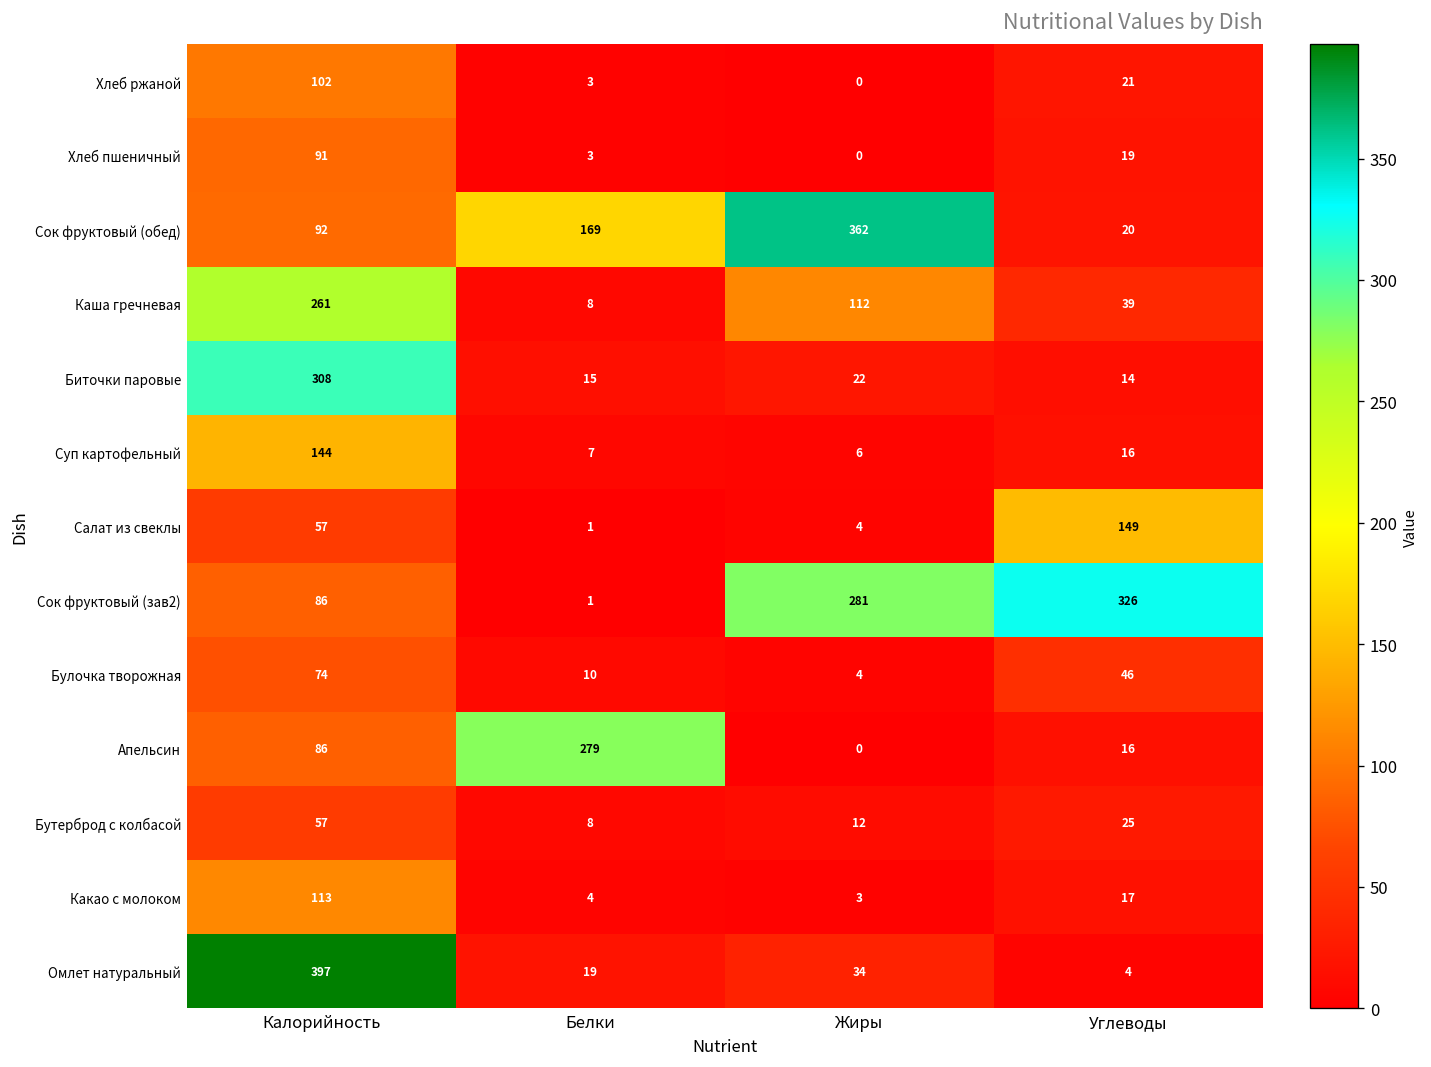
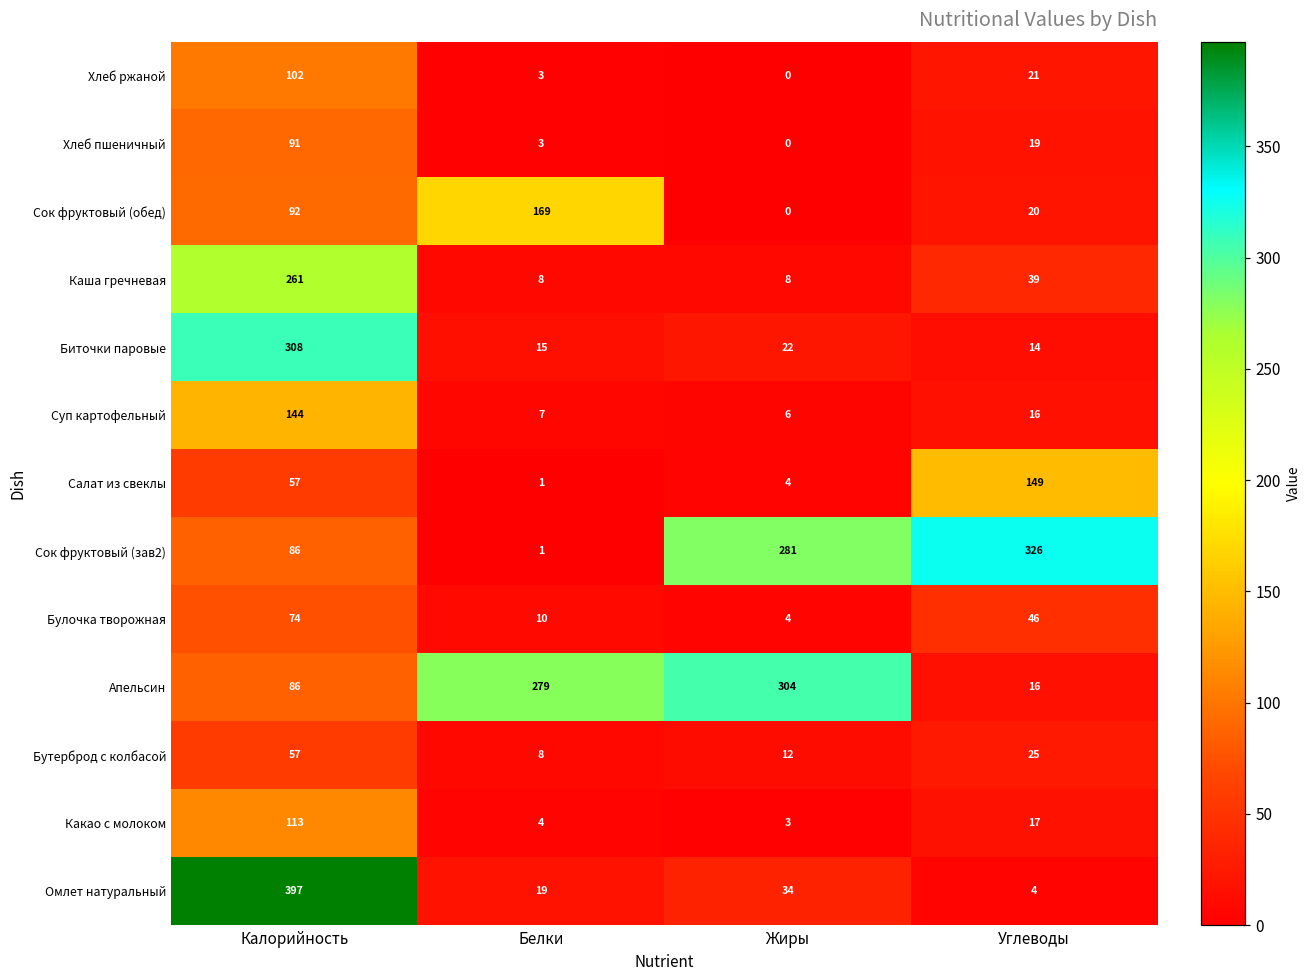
Сок фруктовый (обед), Жиры: 362 -> 0
Каша гречневая, Жиры: 112 -> 8
Апельсин, Жиры: 0 -> 304
